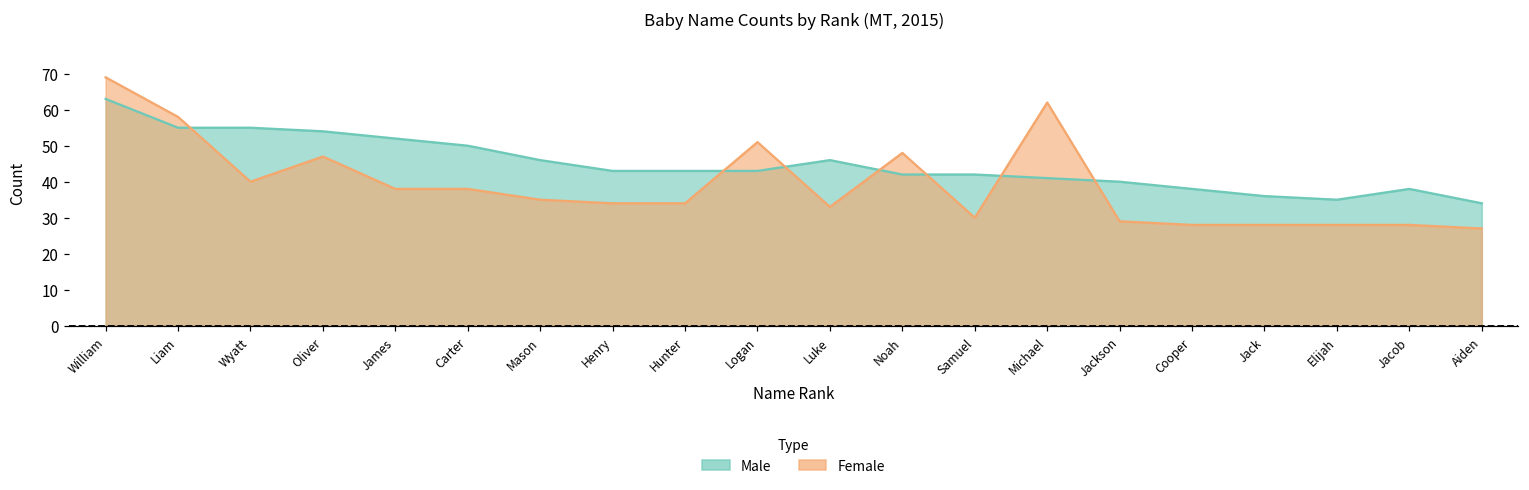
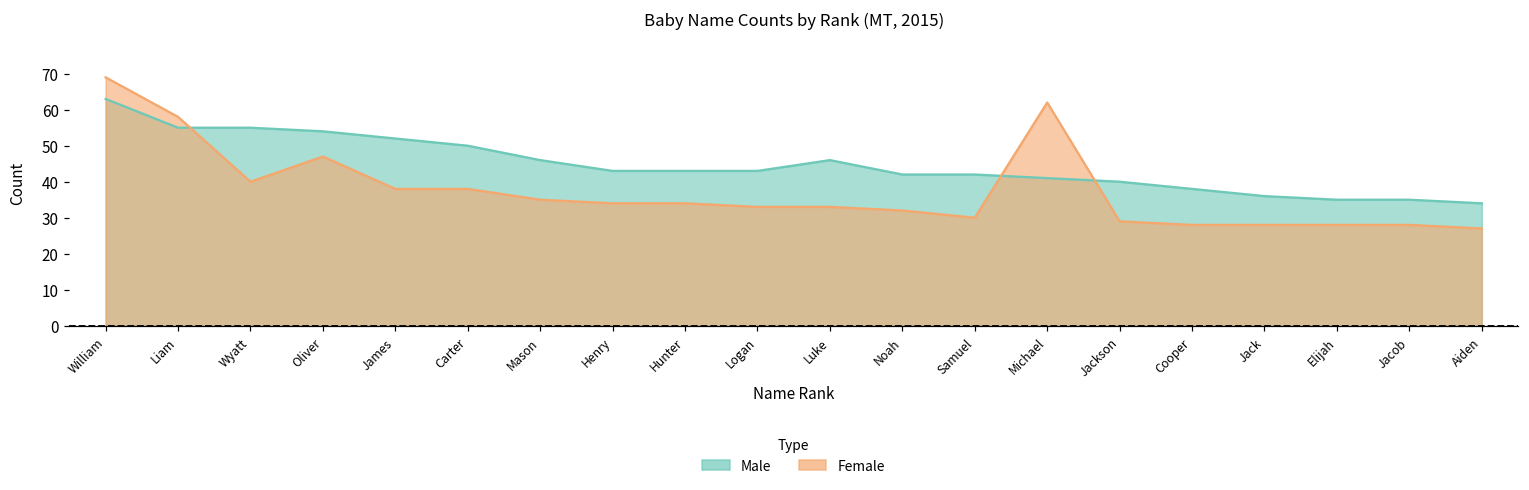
Female, Logan: 51 -> 33
Female, Noah: 48 -> 32
Male, Jacob: 38 -> 35
